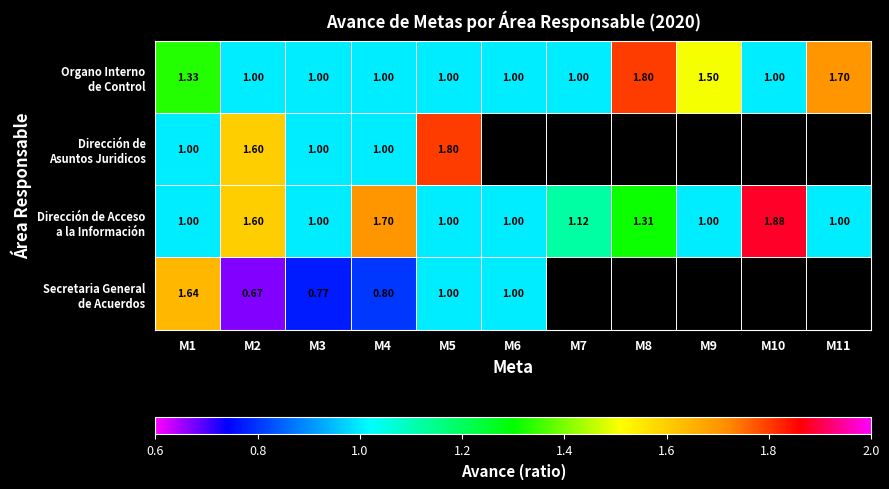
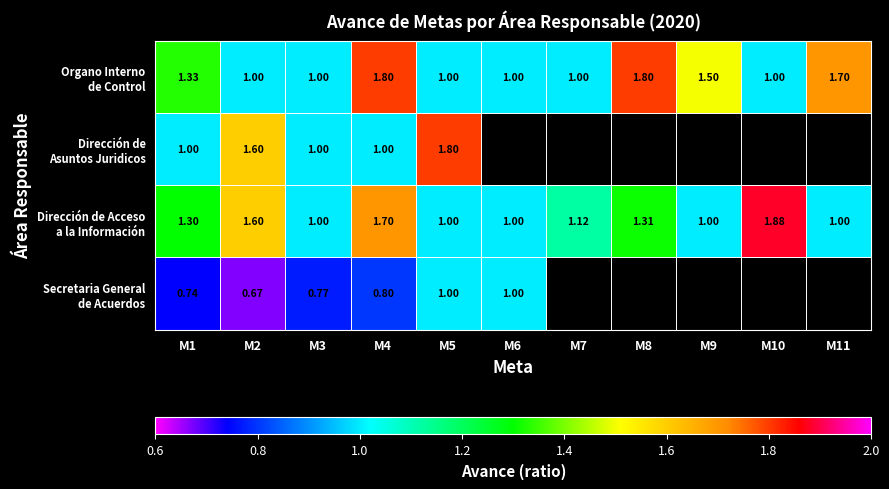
Organo Interno de Control, M4: 1.00 -> 1.80
Dirección de Acceso a la Información, M1: 1.00 -> 1.30
Secretaria General de Acuerdos, M1: 1.64 -> 0.74
